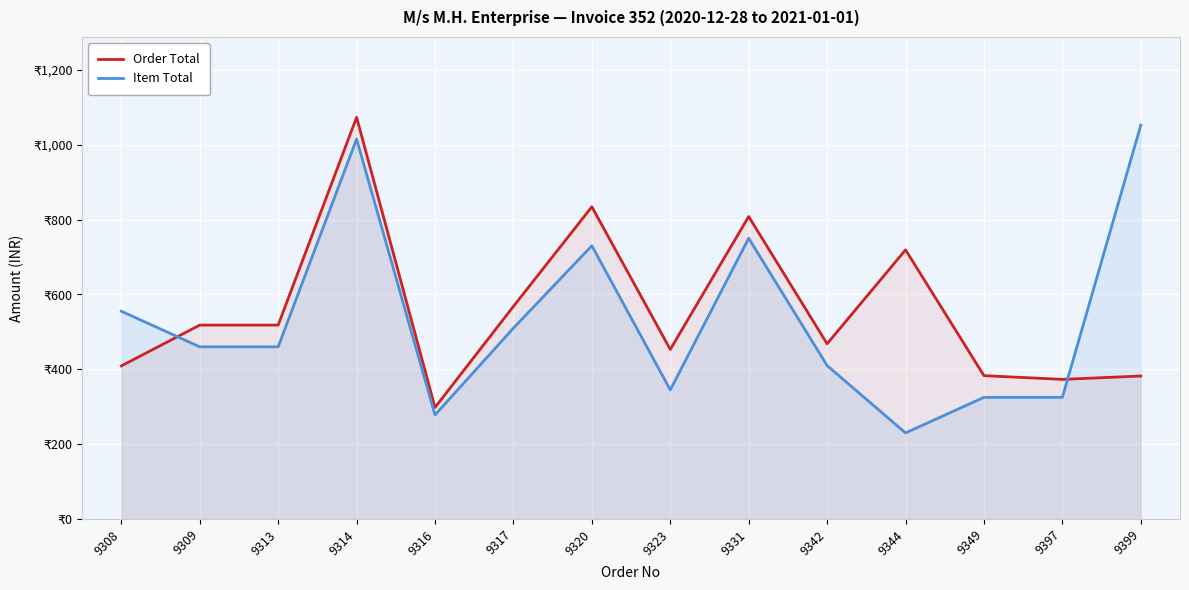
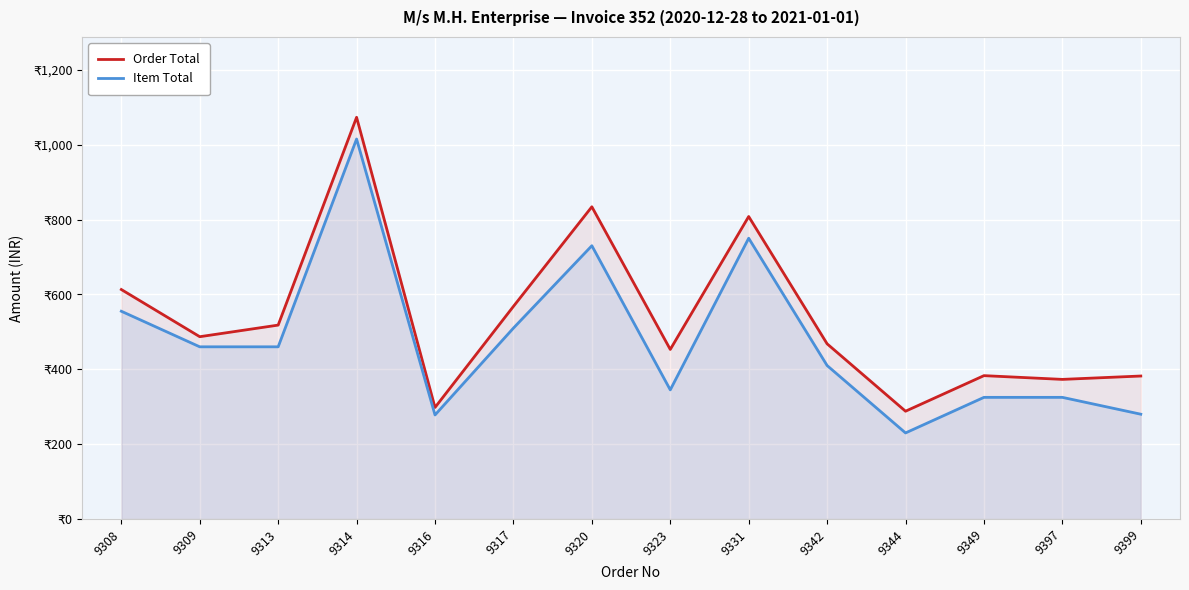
Order Total, 9308: ₹410 -> ₹610
Order Total, 9309: ₹520 -> ₹490
Order Total, 9344: ₹720 -> ₹290
Item Total, 9399: ₹1,050 -> ₹280
